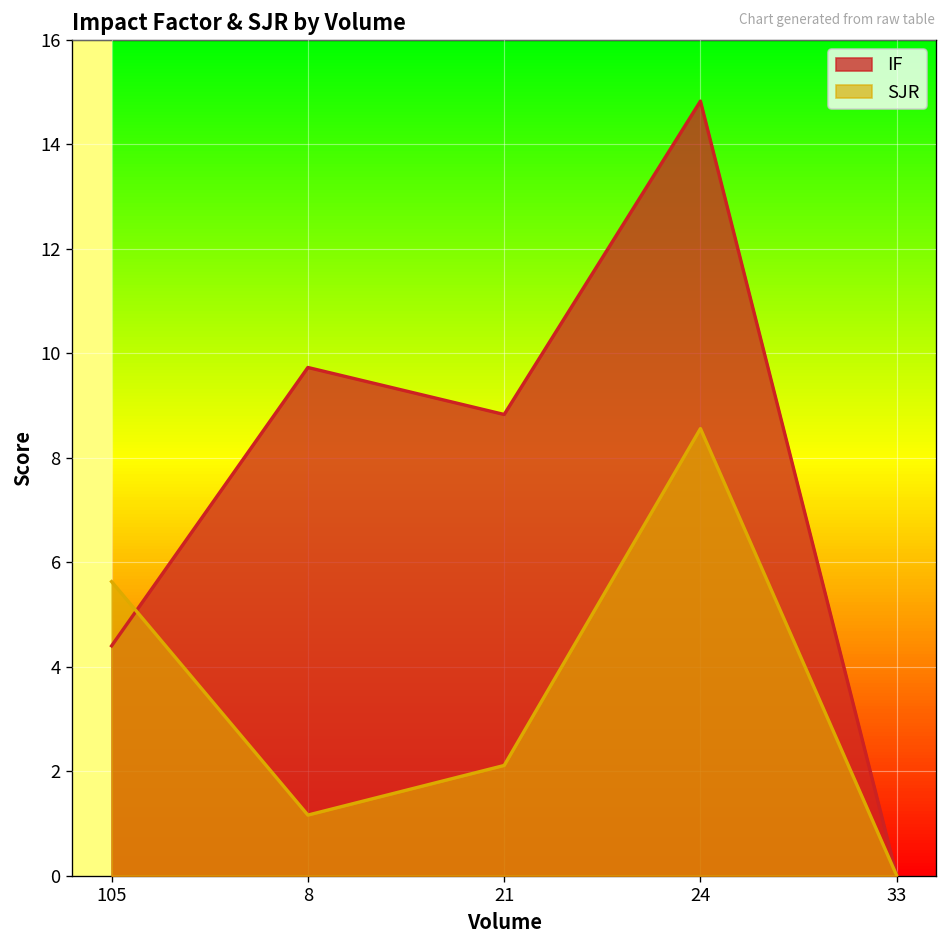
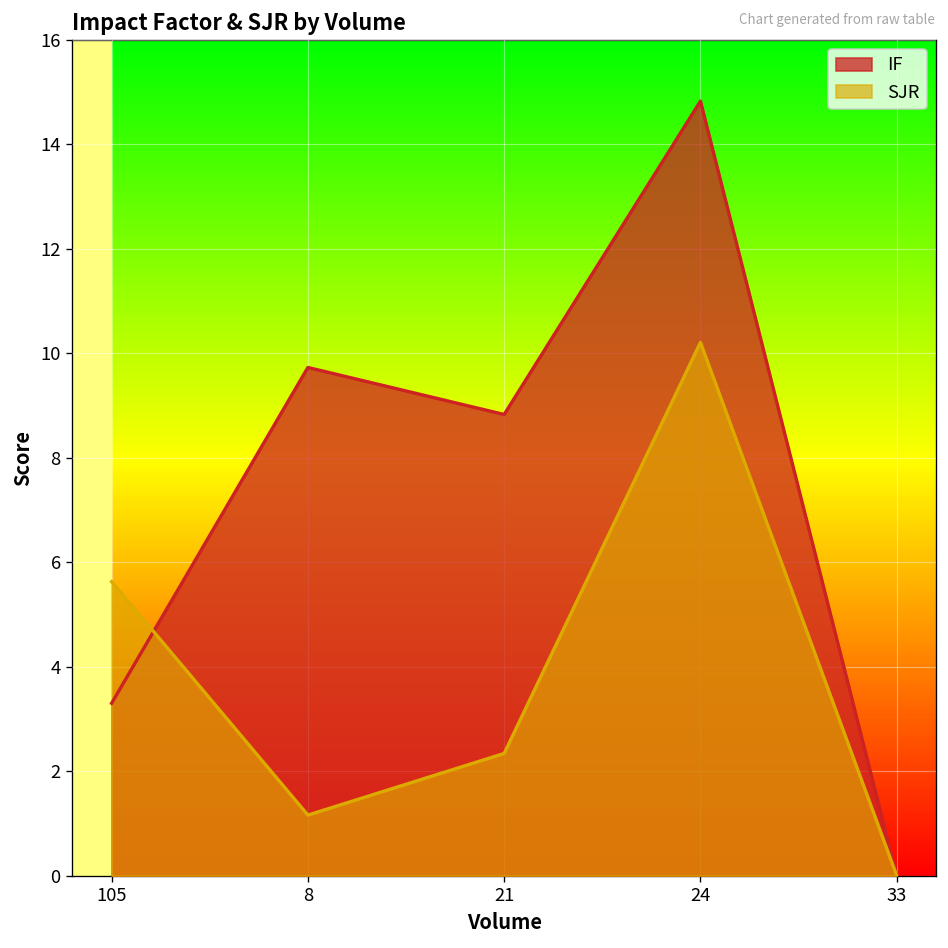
IF, 105: 4.4 -> 3.3
SJR, 21: 2.1 -> 2.3
SJR, 24: 8.6 -> 10.2
